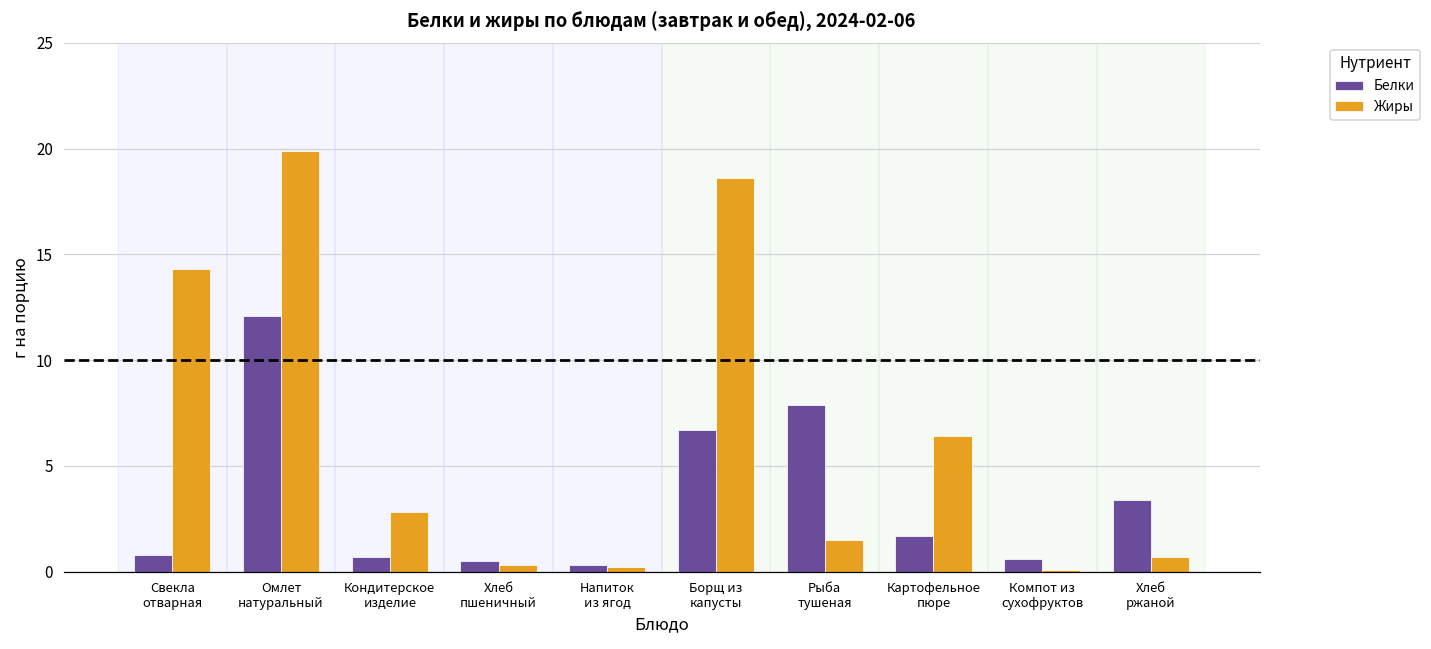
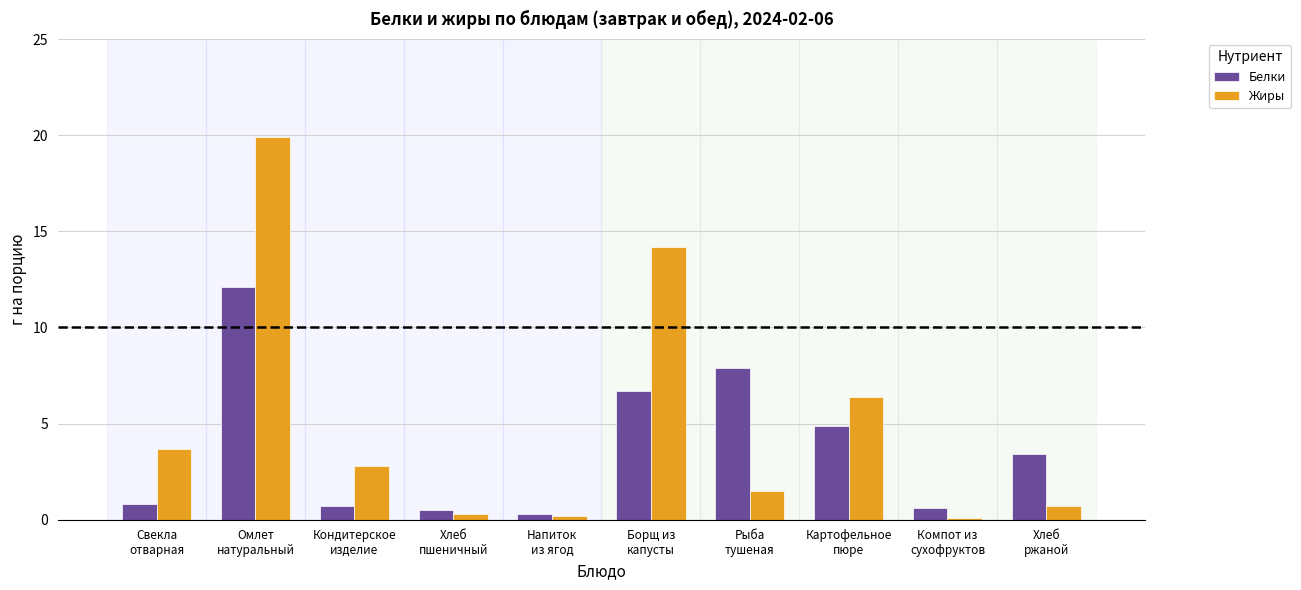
Жиры, Свекла отварная: 14.3 -> 3.7
Жиры, Борщ из капусты: 18.6 -> 14.2
Белки, Картофельное пюре: 1.7 -> 4.9
